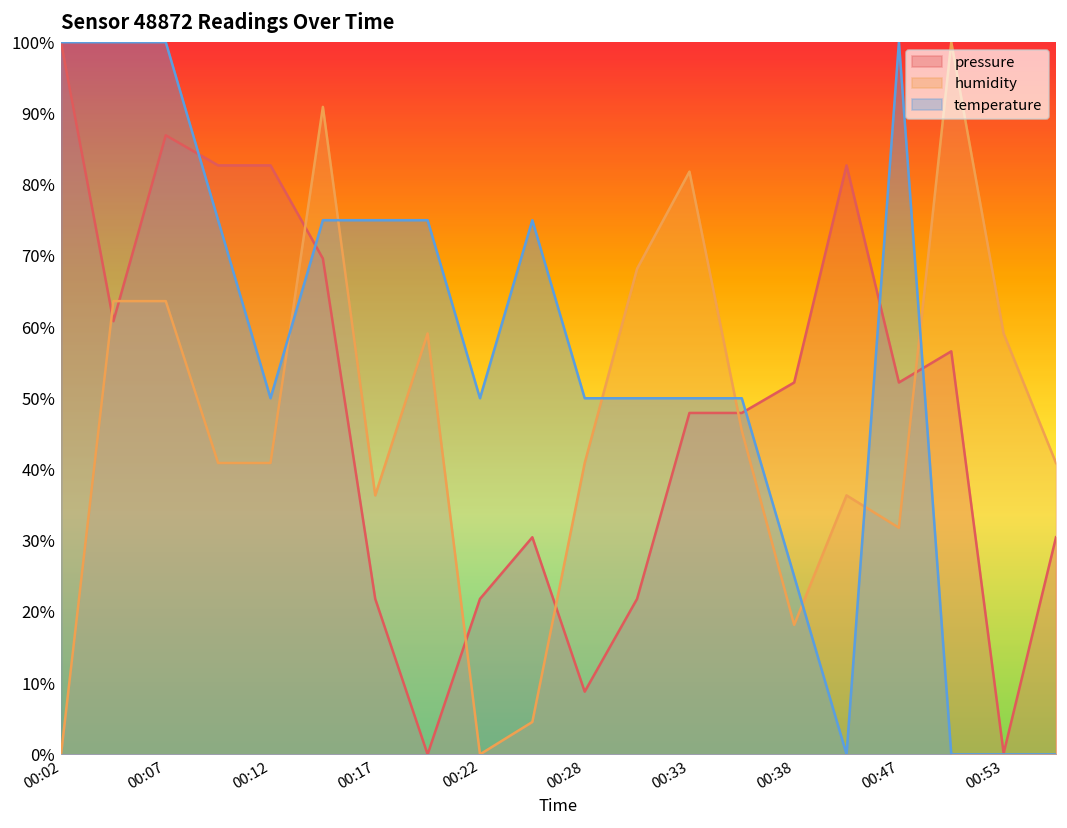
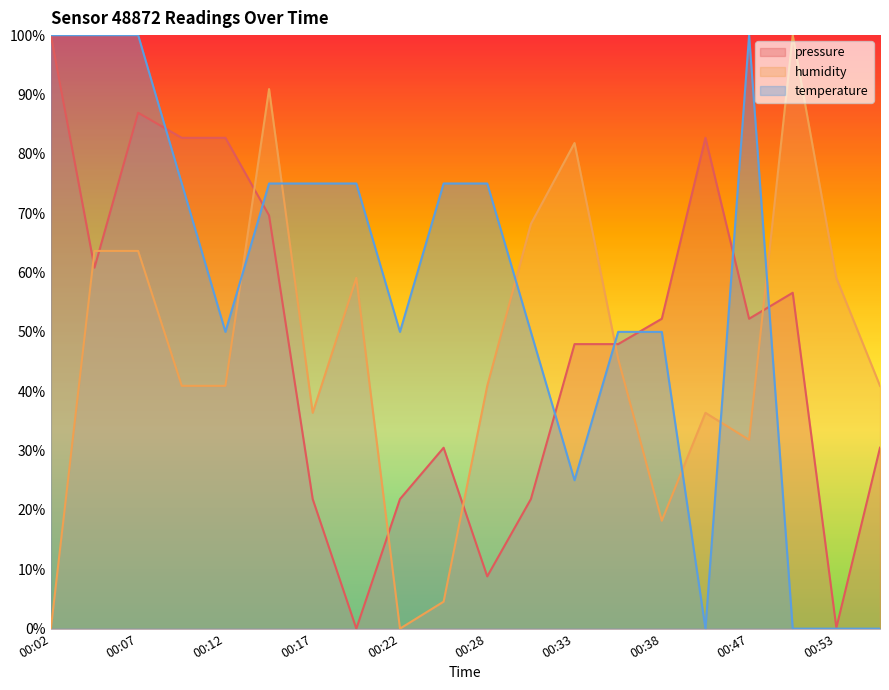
temperature, 00:28: 50% -> 75%
temperature, 00:33: 50% -> 25%
temperature, 00:38: 25% -> 50%
